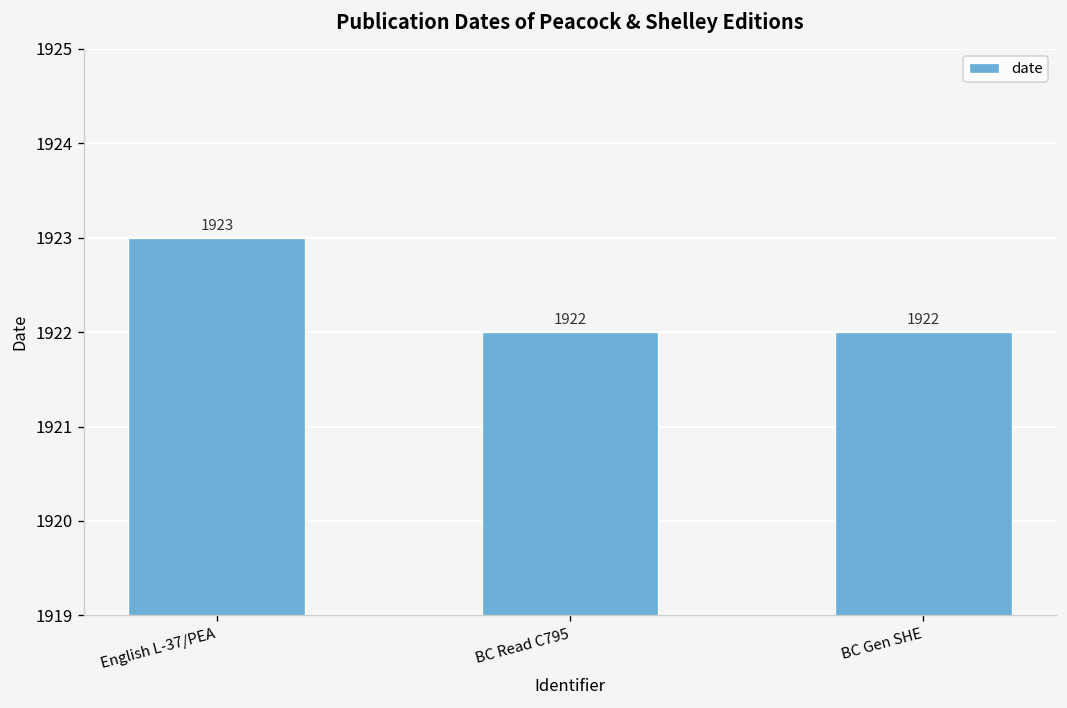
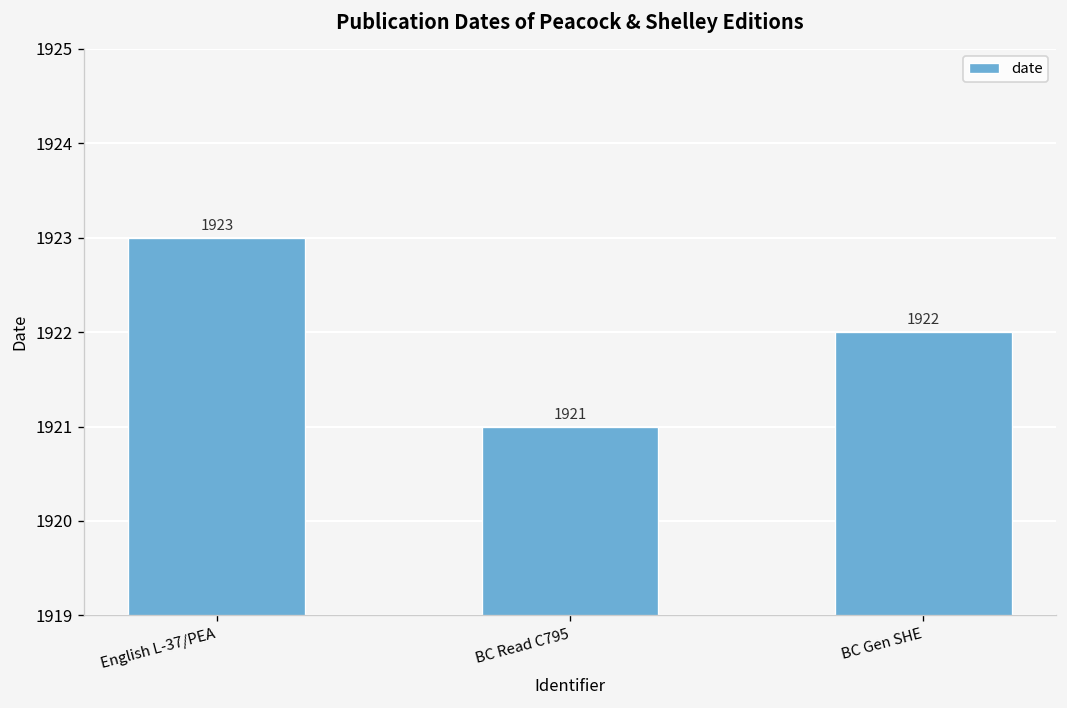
BC Read C795: 1922 -> 1921
